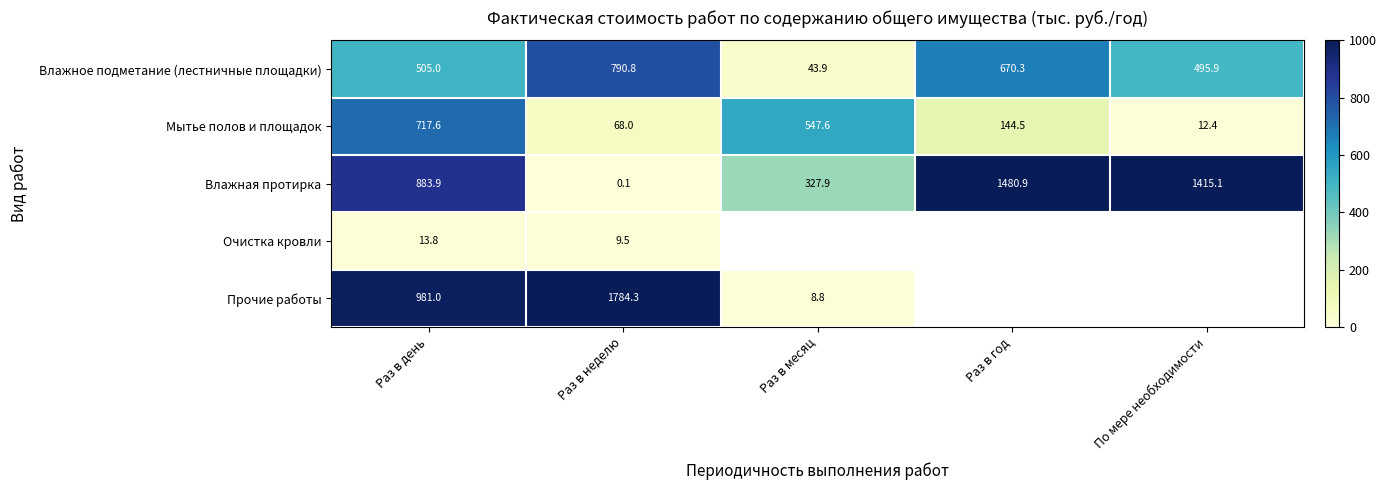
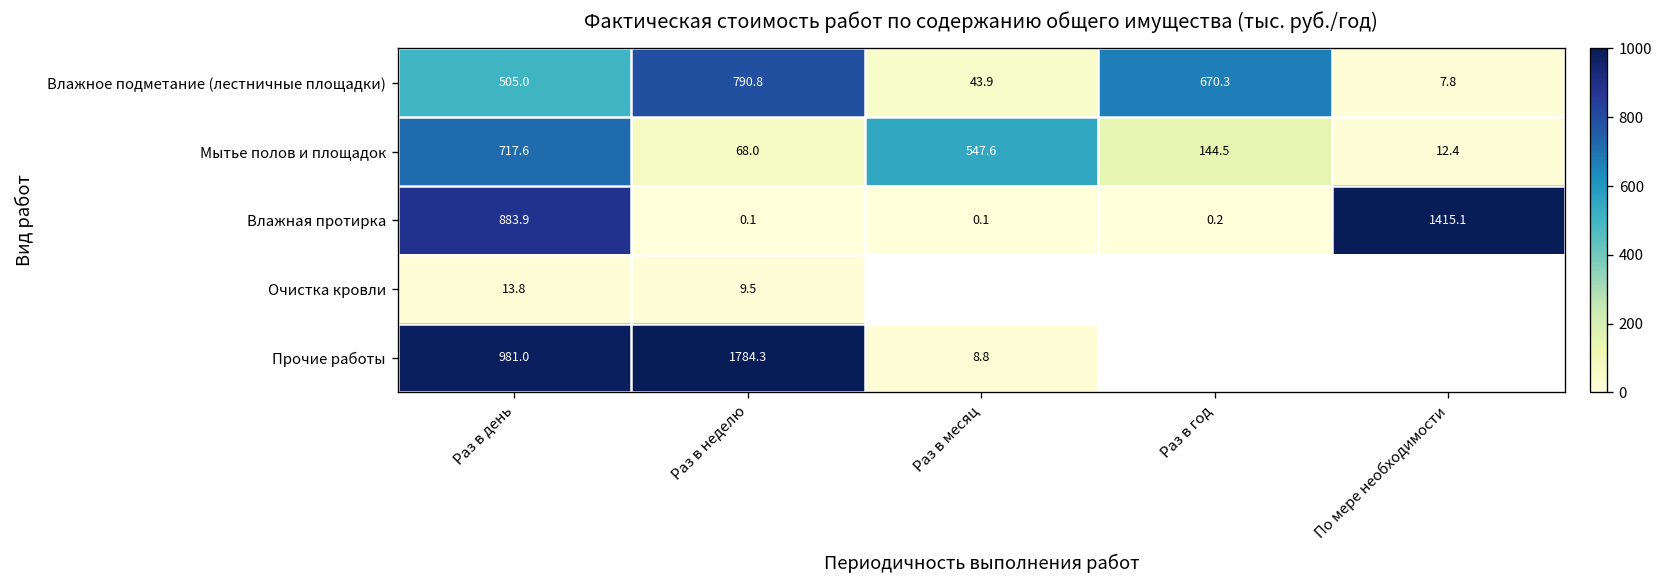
Влажное подметание (лестничные площадки), По мере необходимости: 495.9 -> 7.8
Влажная протирка, Раз в месяц: 327.9 -> 0.1
Влажная протирка, Раз в год: 1480.9 -> 0.2
